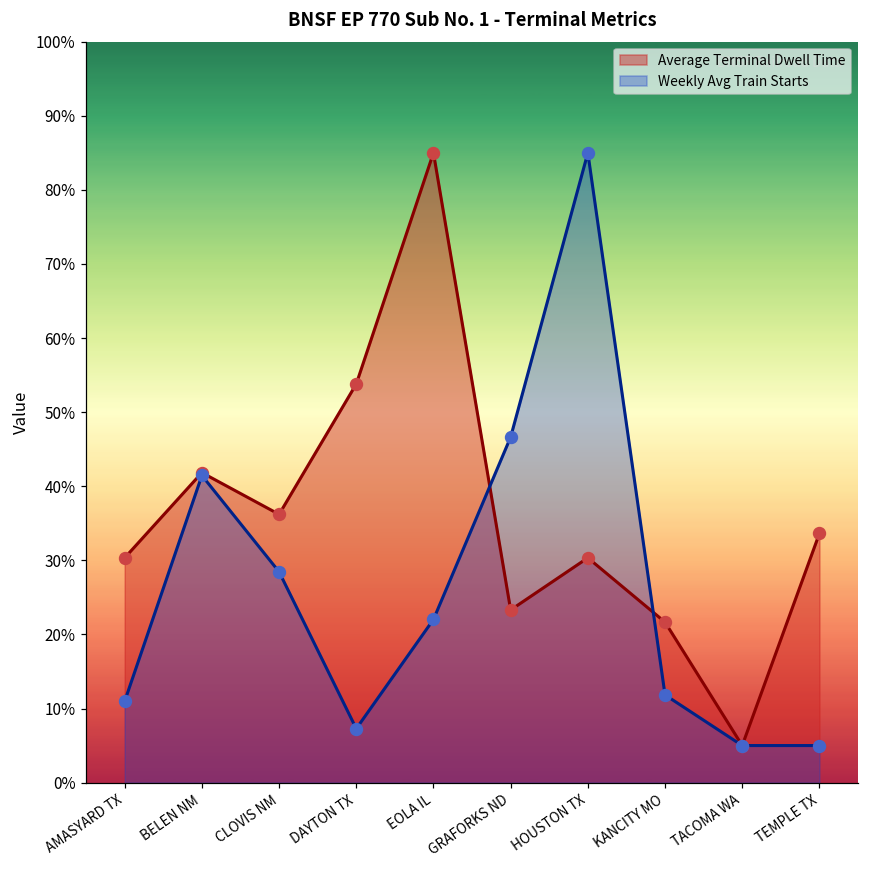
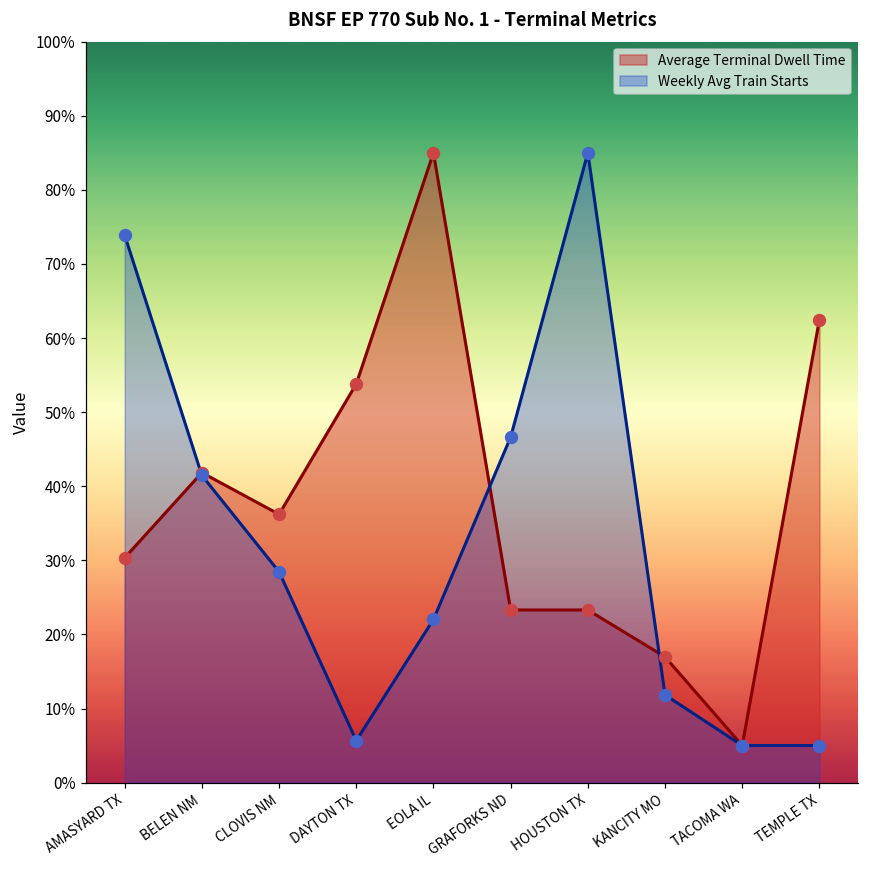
Weekly Avg Train Starts, AMASYARD TX: 11% -> 74%
Weekly Avg Train Starts, DAYTON TX: 7% -> 6%
Average Terminal Dwell Time, HOUSTON TX: 30% -> 23%
Average Terminal Dwell Time, KANCITY MO: 22% -> 17%
Average Terminal Dwell Time, TEMPLE TX: 34% -> 62%
